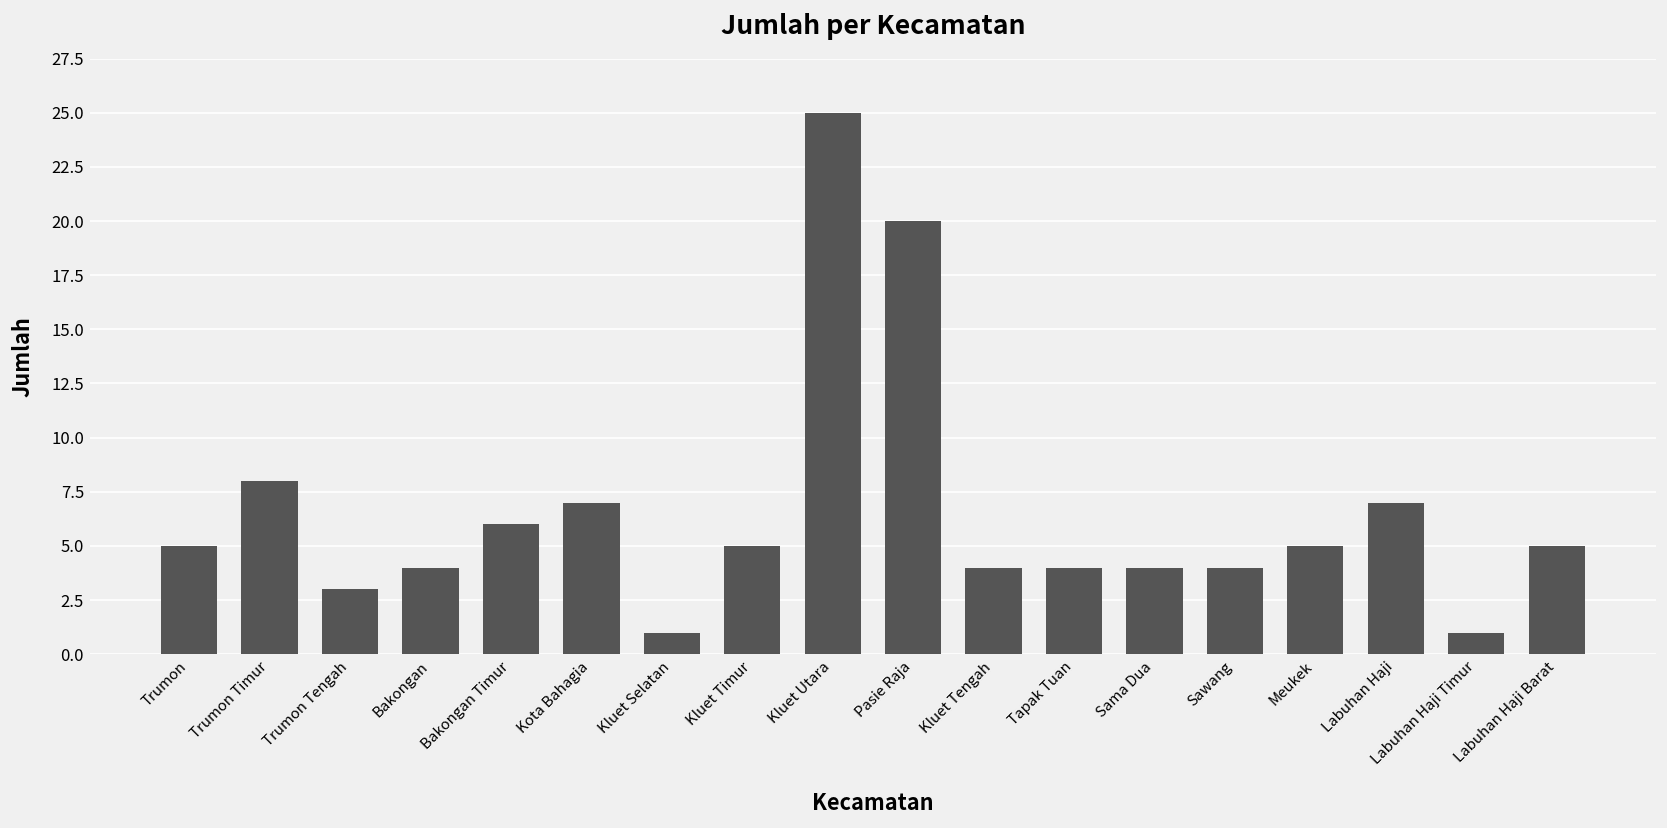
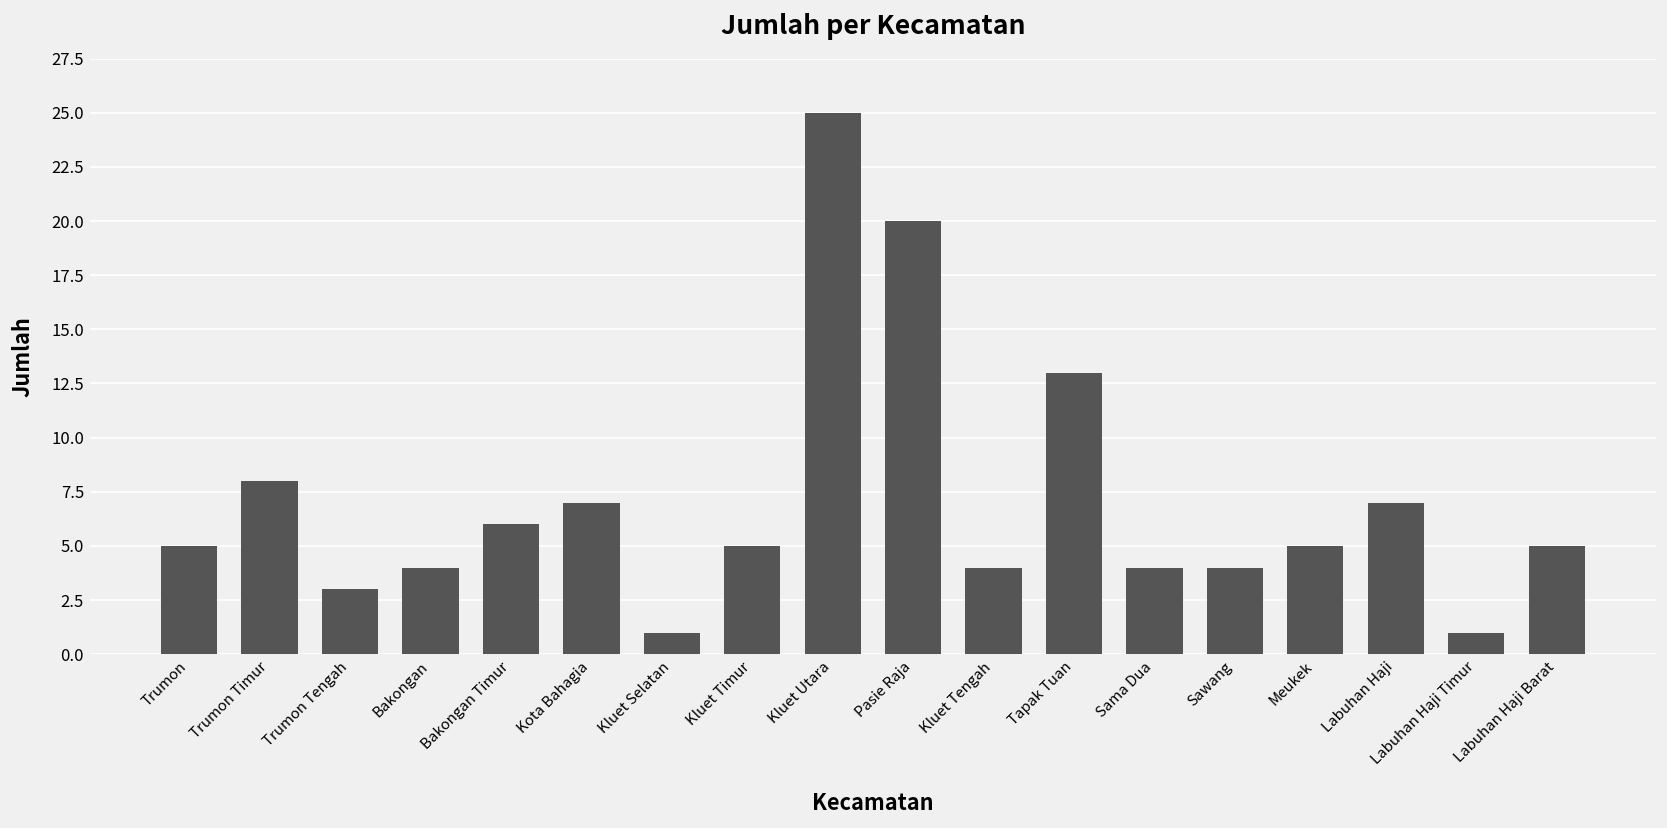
Tapak Tuan: 4 -> 13
